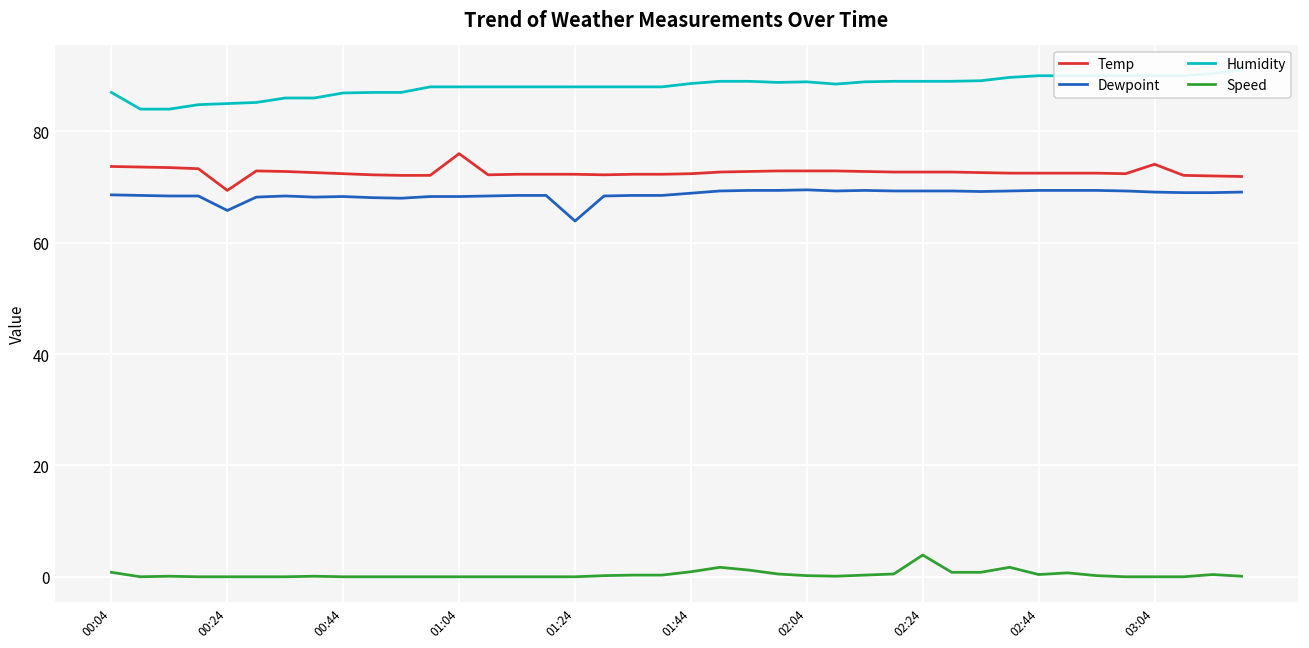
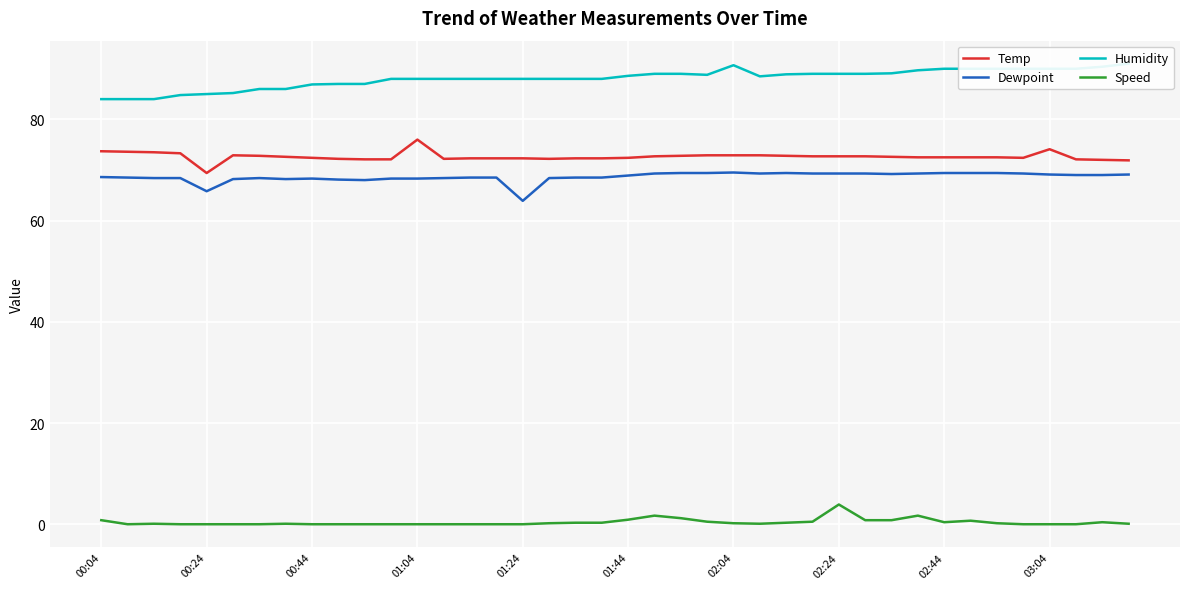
Humidity, 00:04: 87 -> 84
Humidity, 02:04: 89 -> 91
